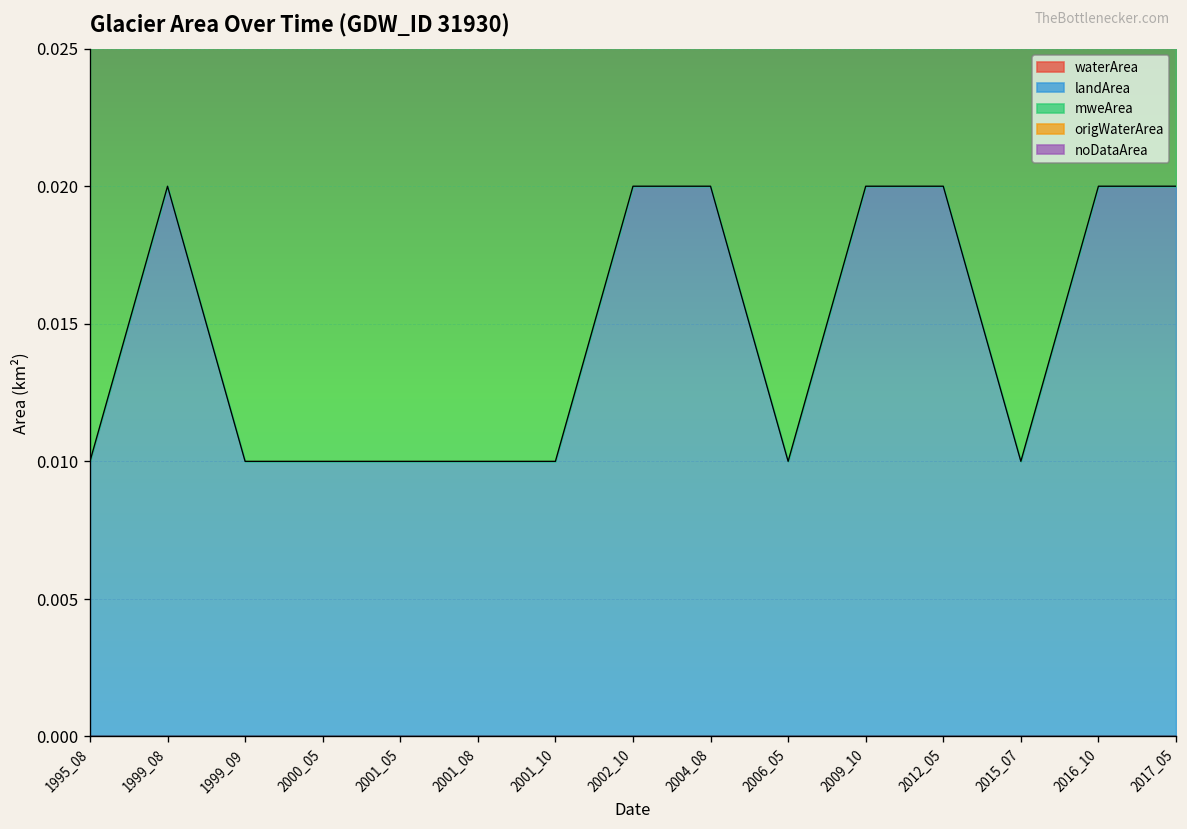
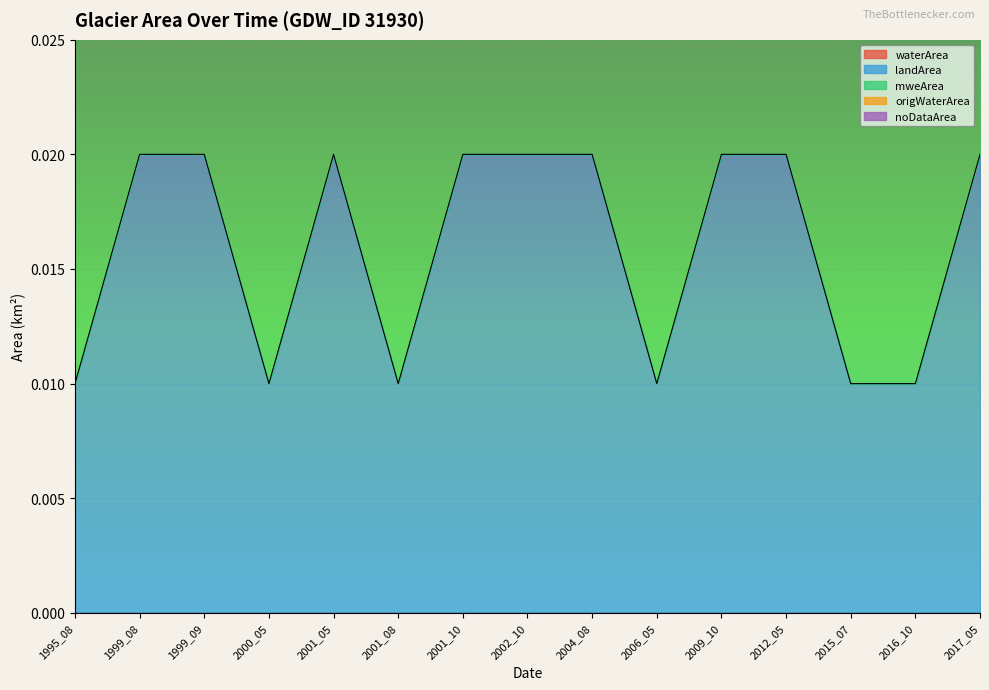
landArea, 1999_09: 0.01 -> 0.02
landArea, 2001_05: 0.01 -> 0.02
landArea, 2001_10: 0.01 -> 0.02
landArea, 2016_10: 0.02 -> 0.01
